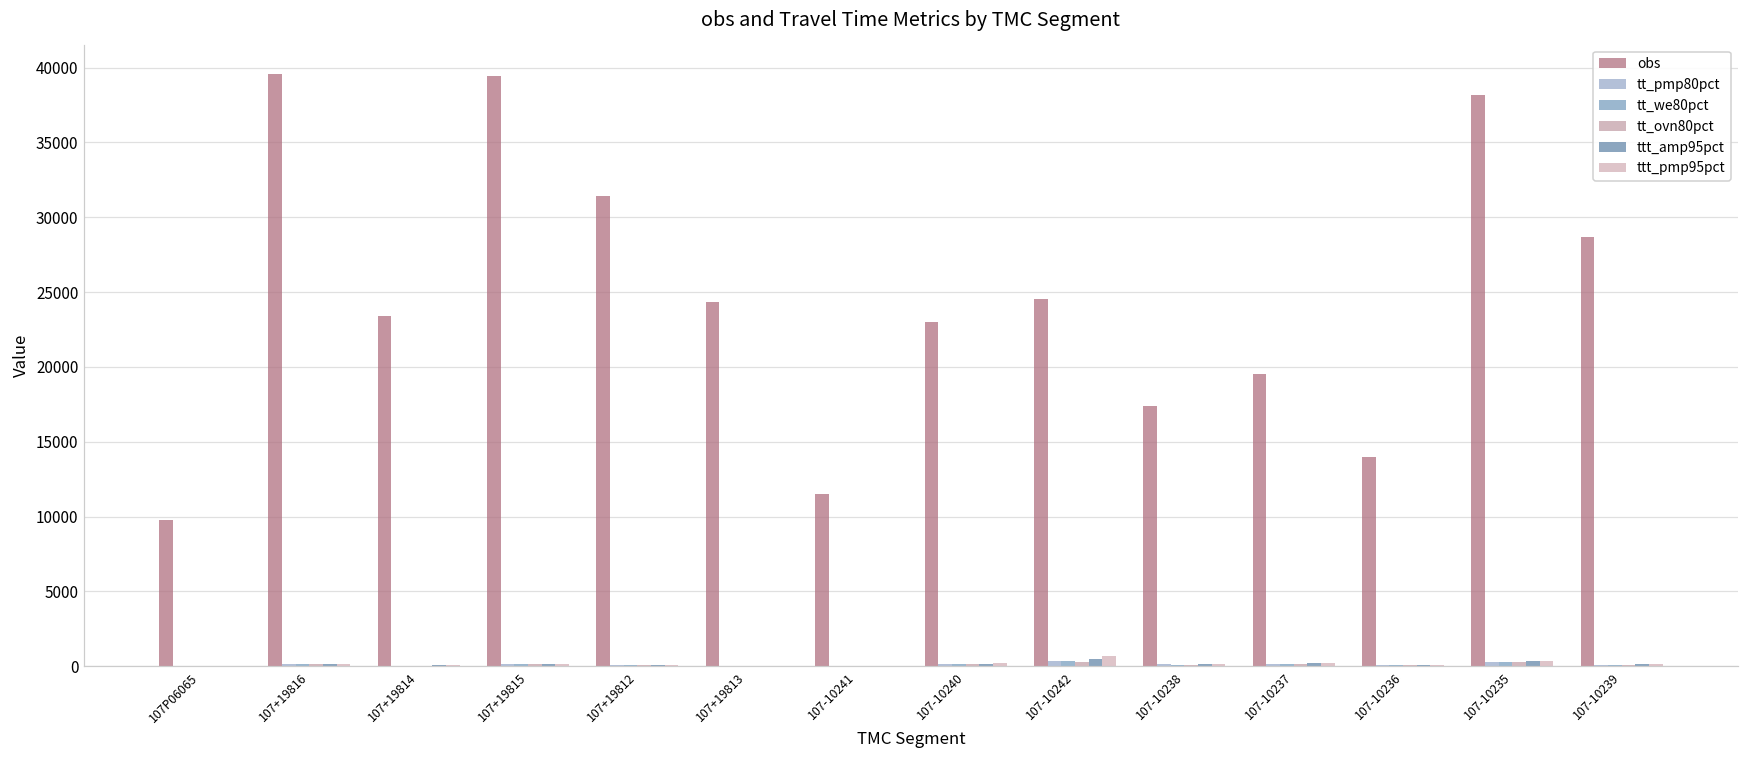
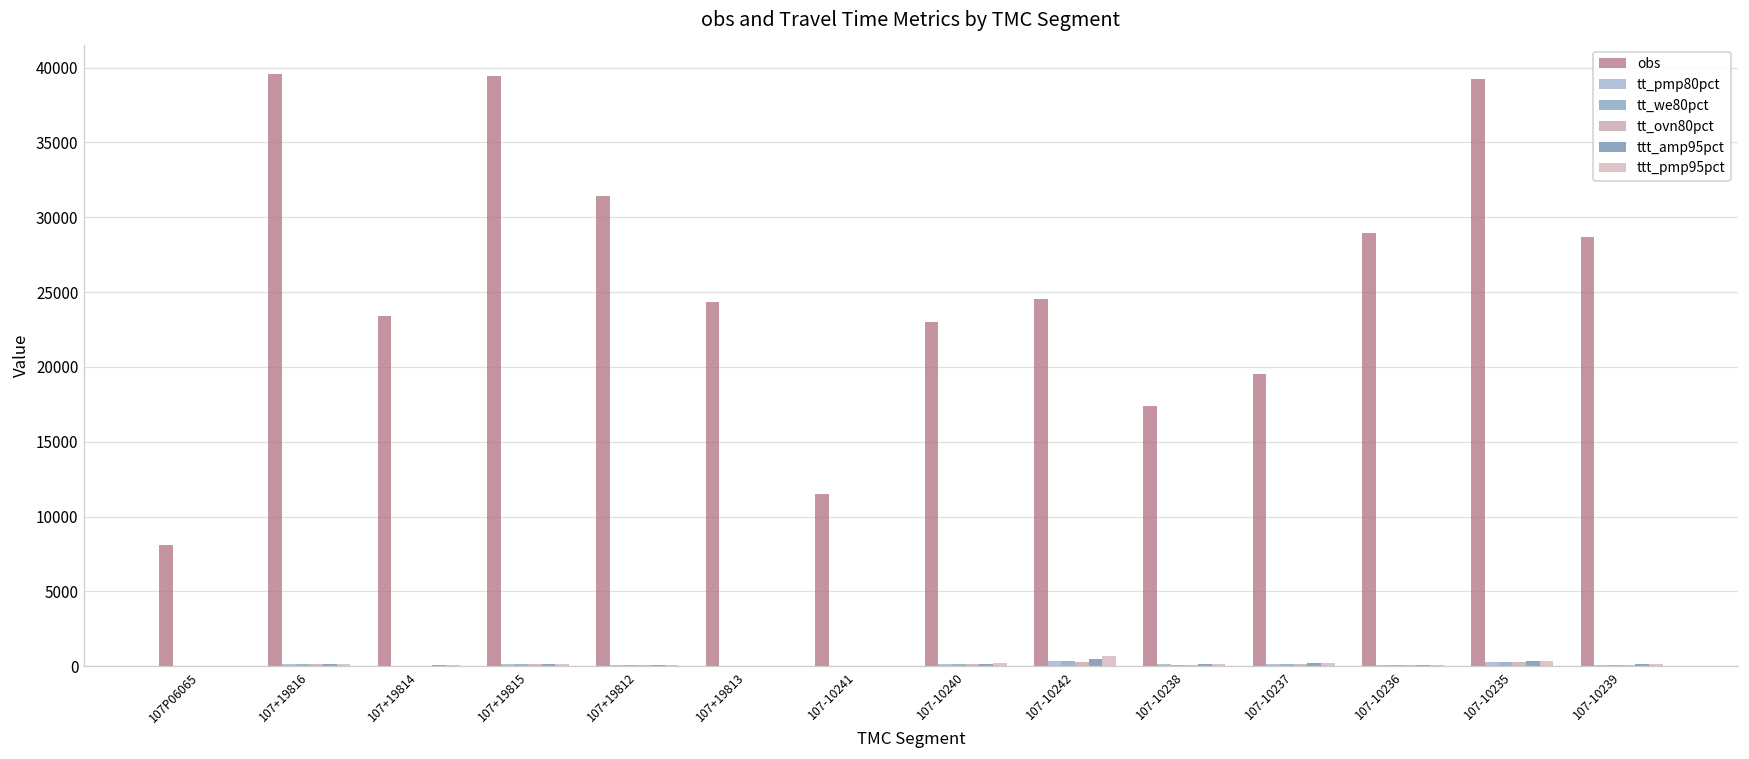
obs, 107P06065: 9800 -> 8100
obs, 107-10236: 14000 -> 28900
obs, 107-10235: 38200 -> 39300
